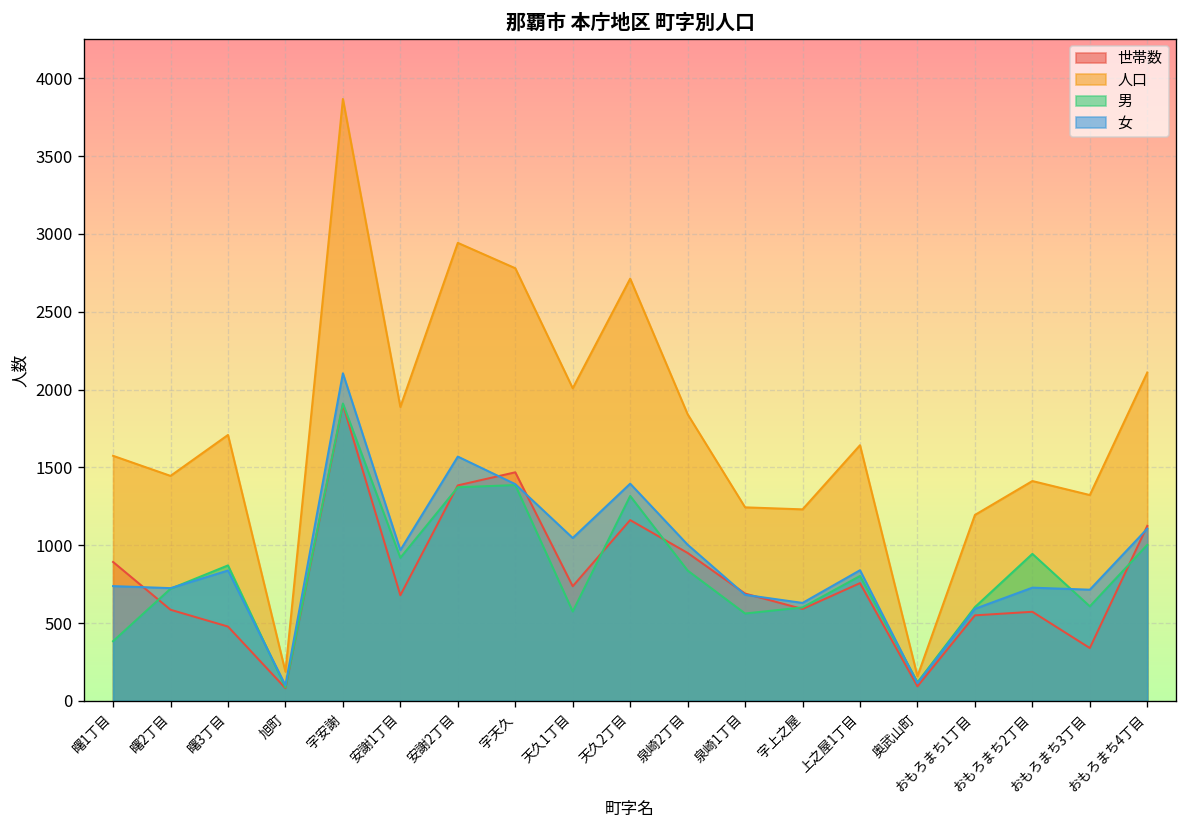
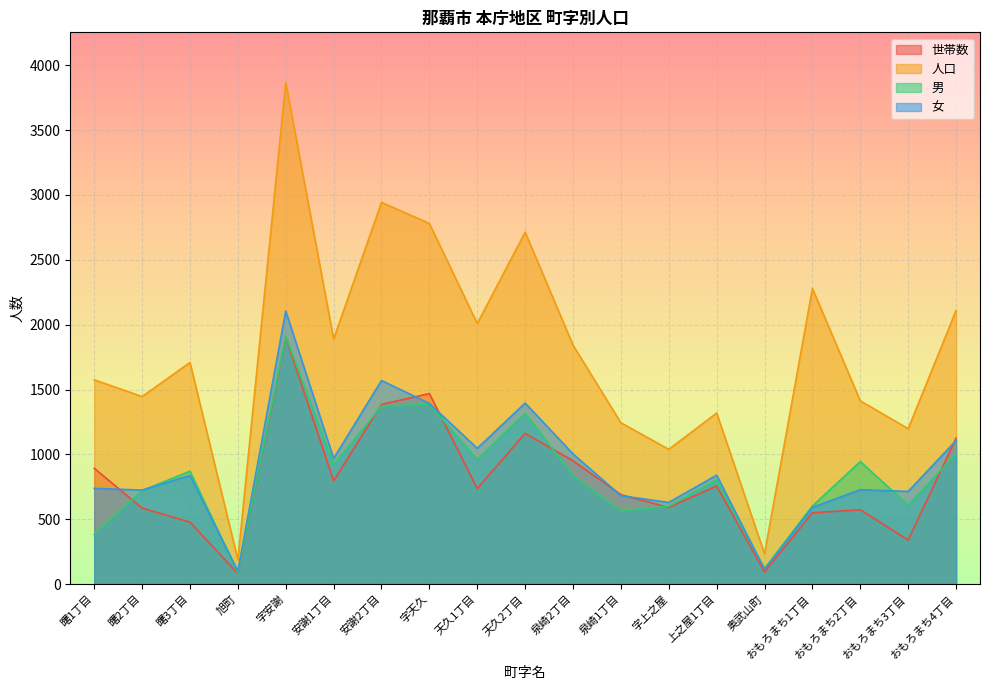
世帯数, 安謝1丁目: 680 -> 800
男, 天久1丁目: 580 -> 960
人口, 字上之屋: 1230 -> 1040
人口, 上之屋1丁目: 1640 -> 1320
人口, 奥武山町: 160 -> 230
人口, おもろまち1丁目: 1200 -> 2280
人口, おもろまち3丁目: 1320 -> 1200
